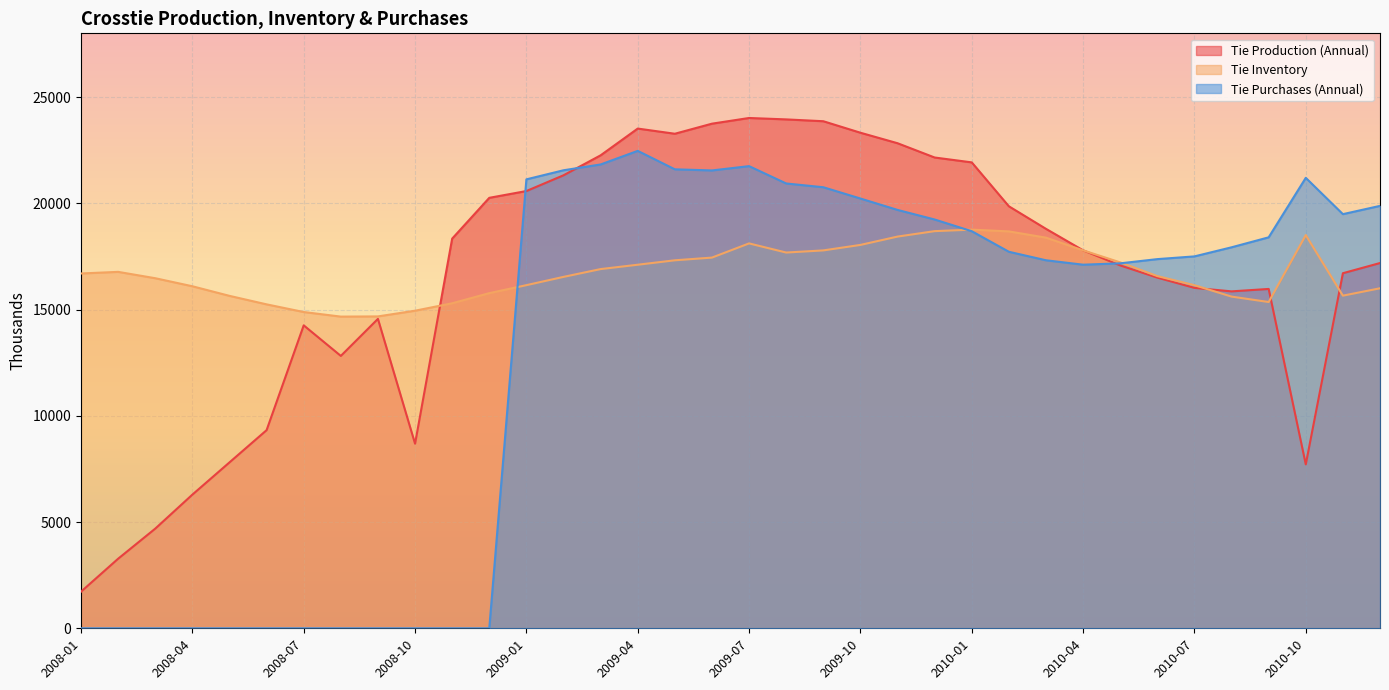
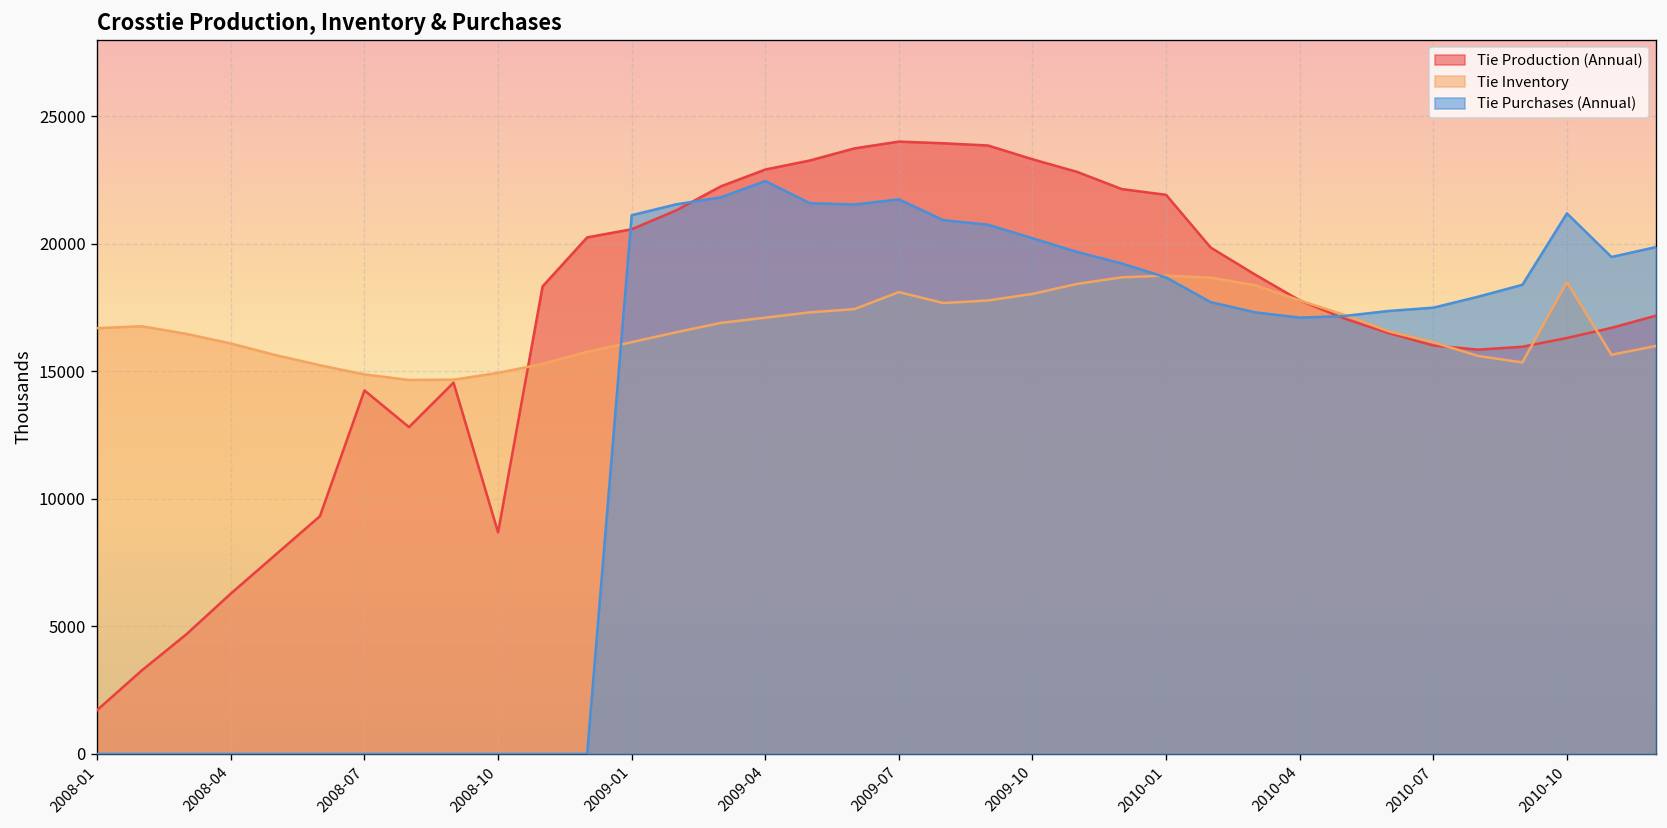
Tie Production (Annual), 2009-04: 23500 -> 22900
Tie Production (Annual), 2010-10: 7700 -> 16300
